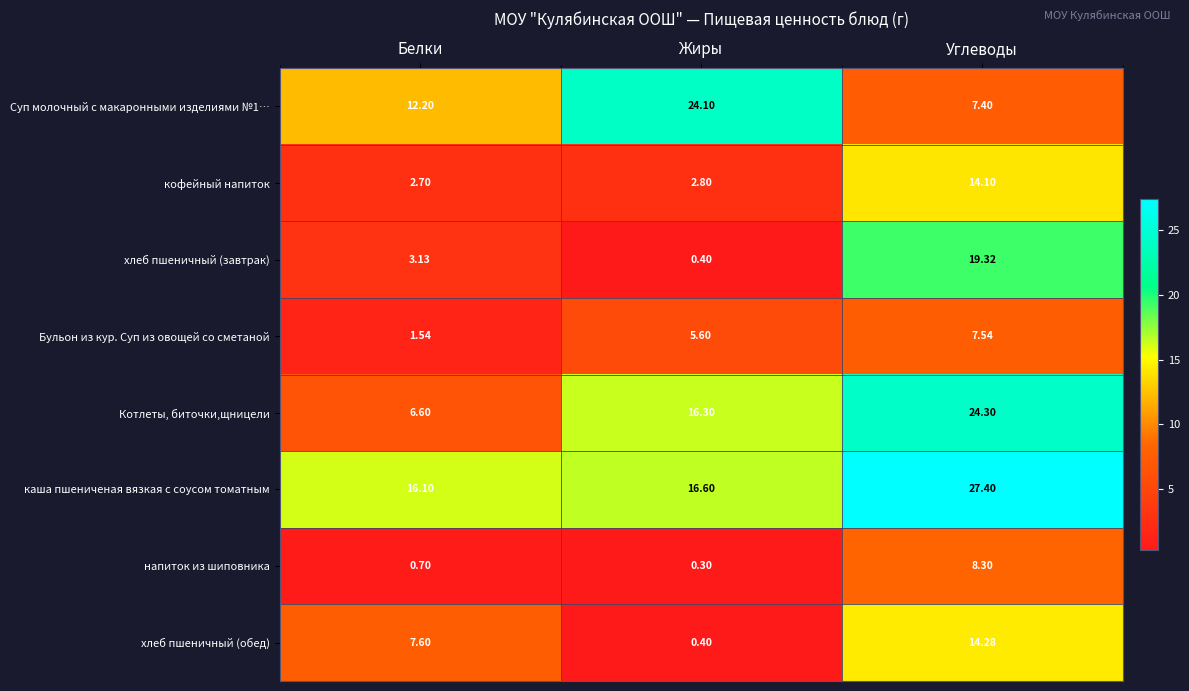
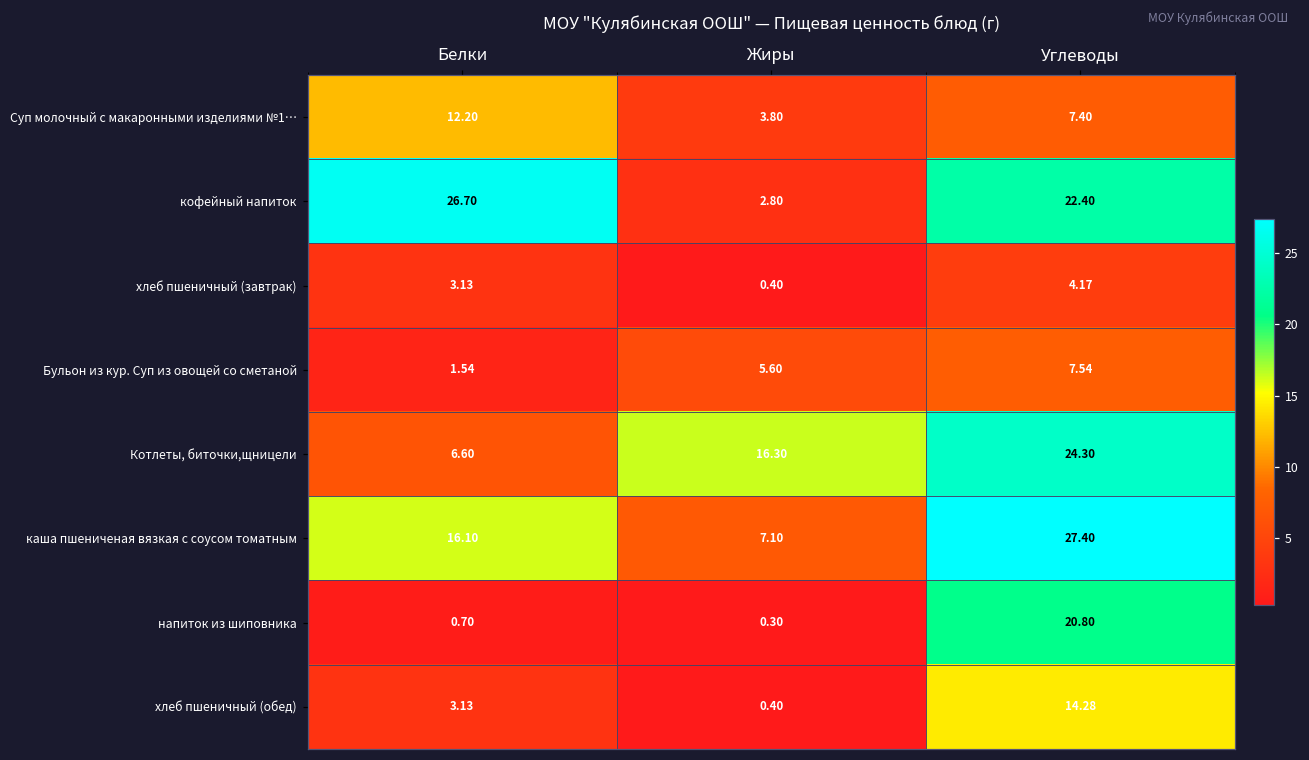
Суп молочный с макаронными изделиями №1…, Жиры: 24.10 -> 3.80
кофейный напиток, Белки: 2.70 -> 26.70
кофейный напиток, Углеводы: 14.10 -> 22.40
хлеб пшеничный (завтрак), Углеводы: 19.32 -> 4.17
каша пшениченая вязкая с соусом томатным, Жиры: 16.60 -> 7.10
напиток из шиповника, Углеводы: 8.30 -> 20.80
хлеб пшеничный (обед), Белки: 7.60 -> 3.13
